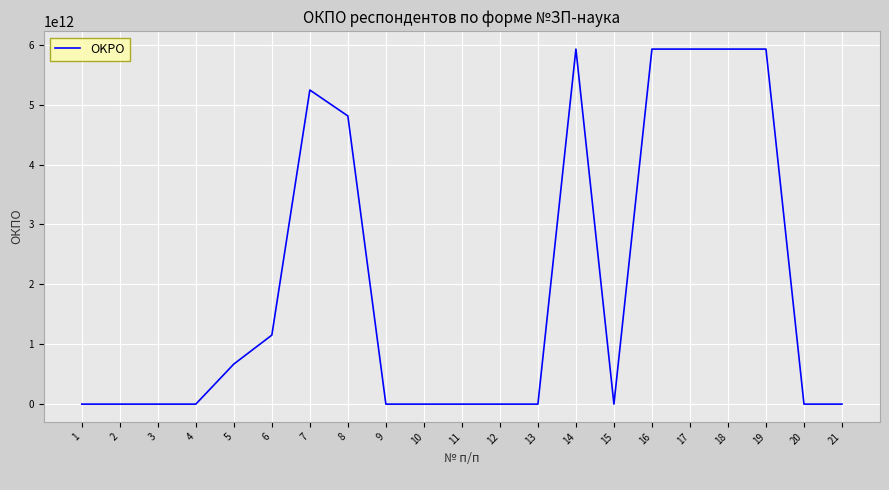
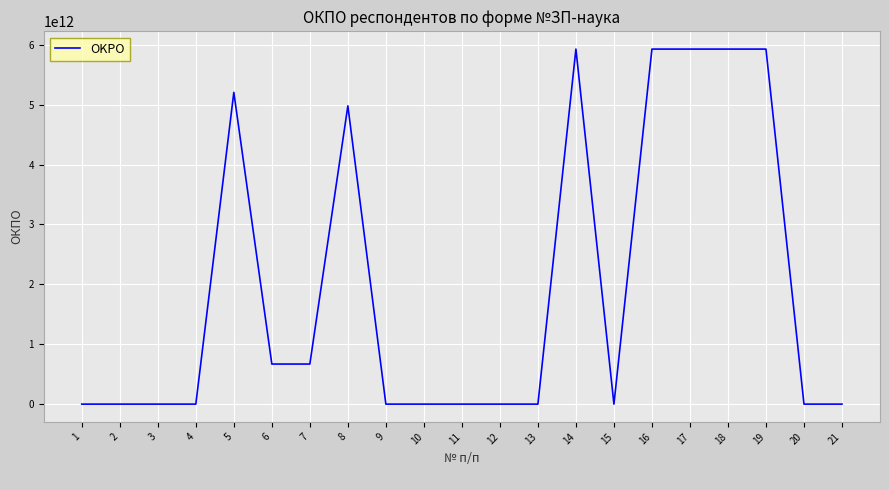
5: 700000000000 -> 5200000000000
6: 1200000000000 -> 700000000000
7: 5200000000000 -> 700000000000
8: 4800000000000 -> 5000000000000
